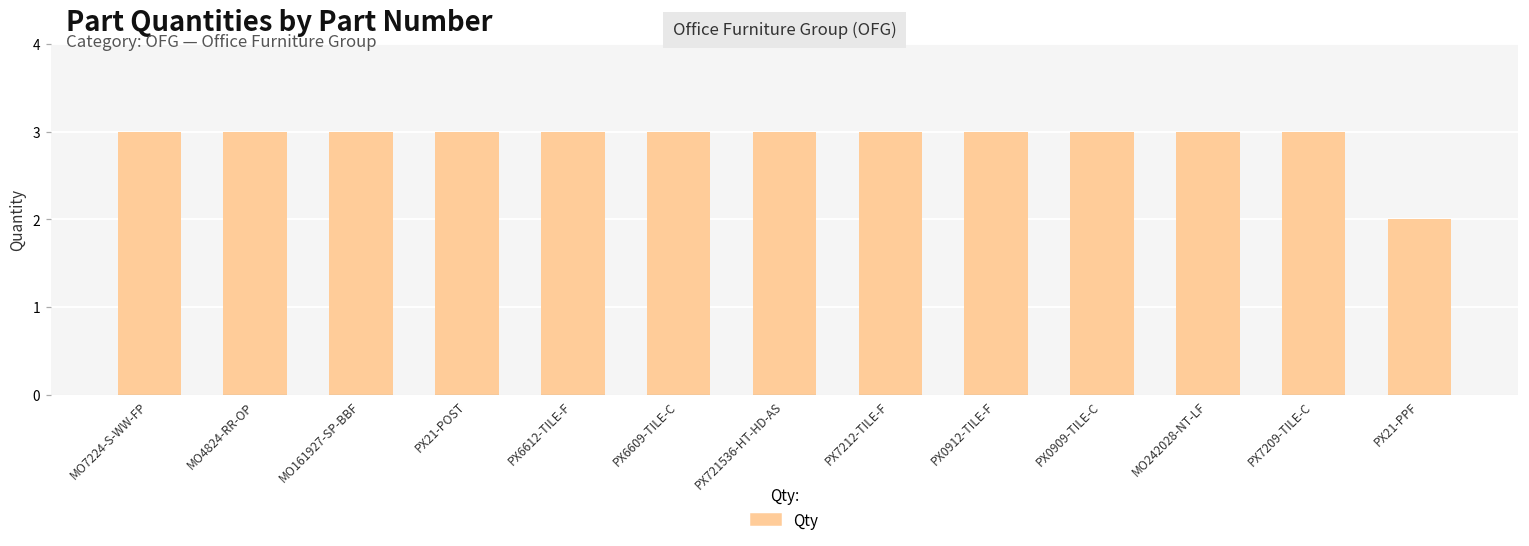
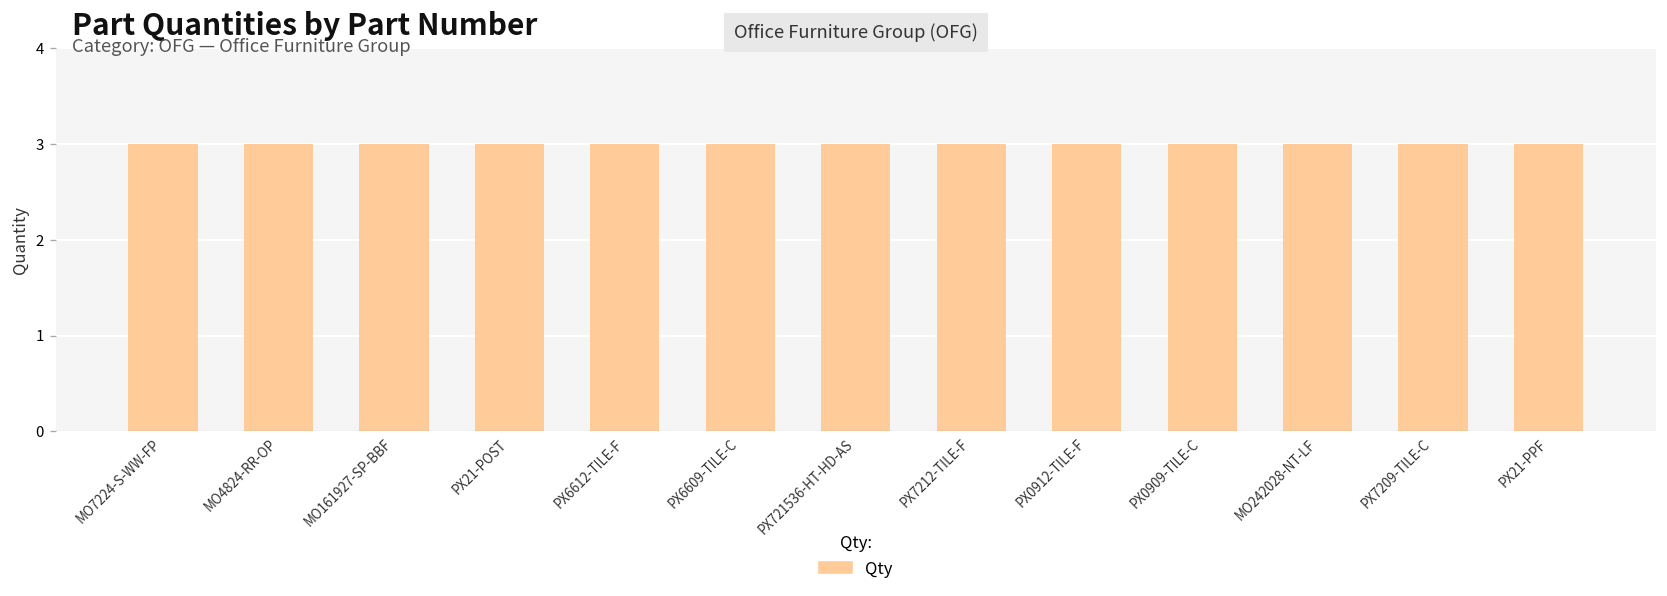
PX21-PPF: 2 -> 3
